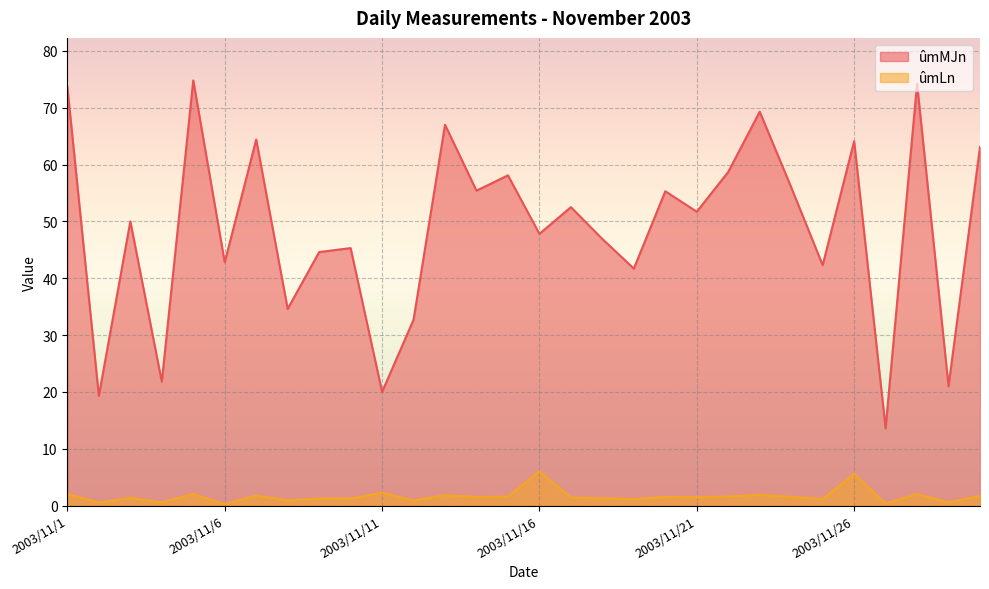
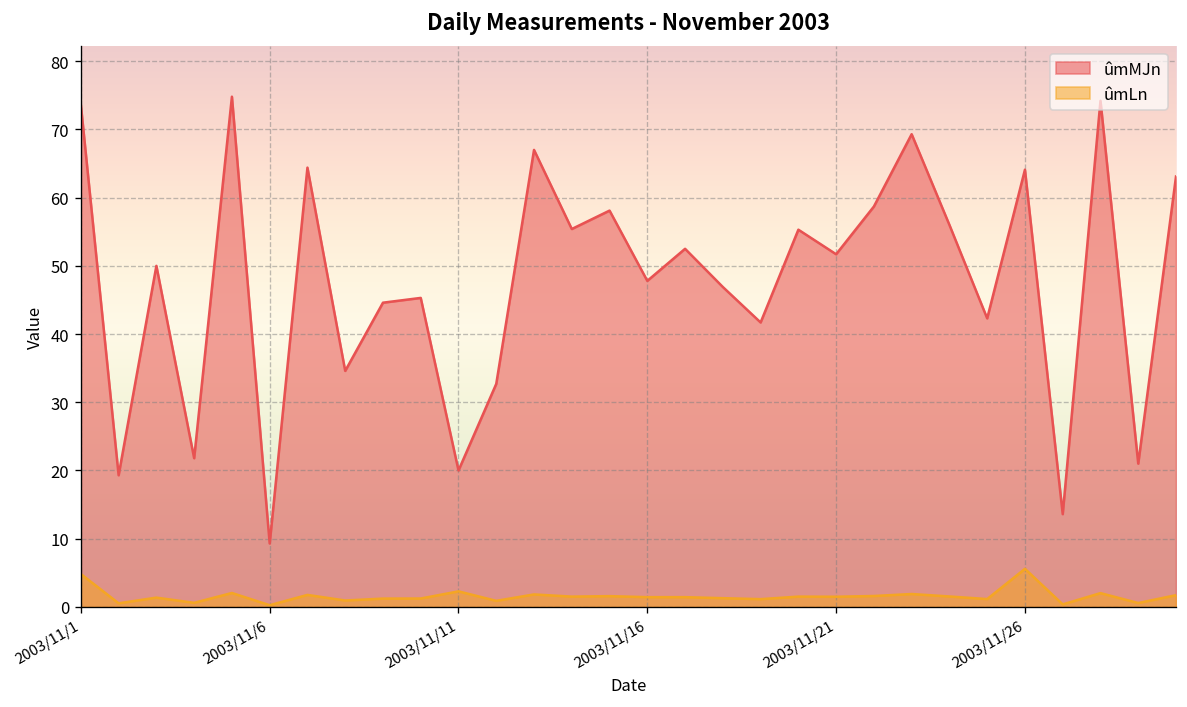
ûmLn, 2003/11/1: 2 -> 5
ûmMJn, 2003/11/6: 43 -> 9
ûmLn, 2003/11/16: 6 -> 1
